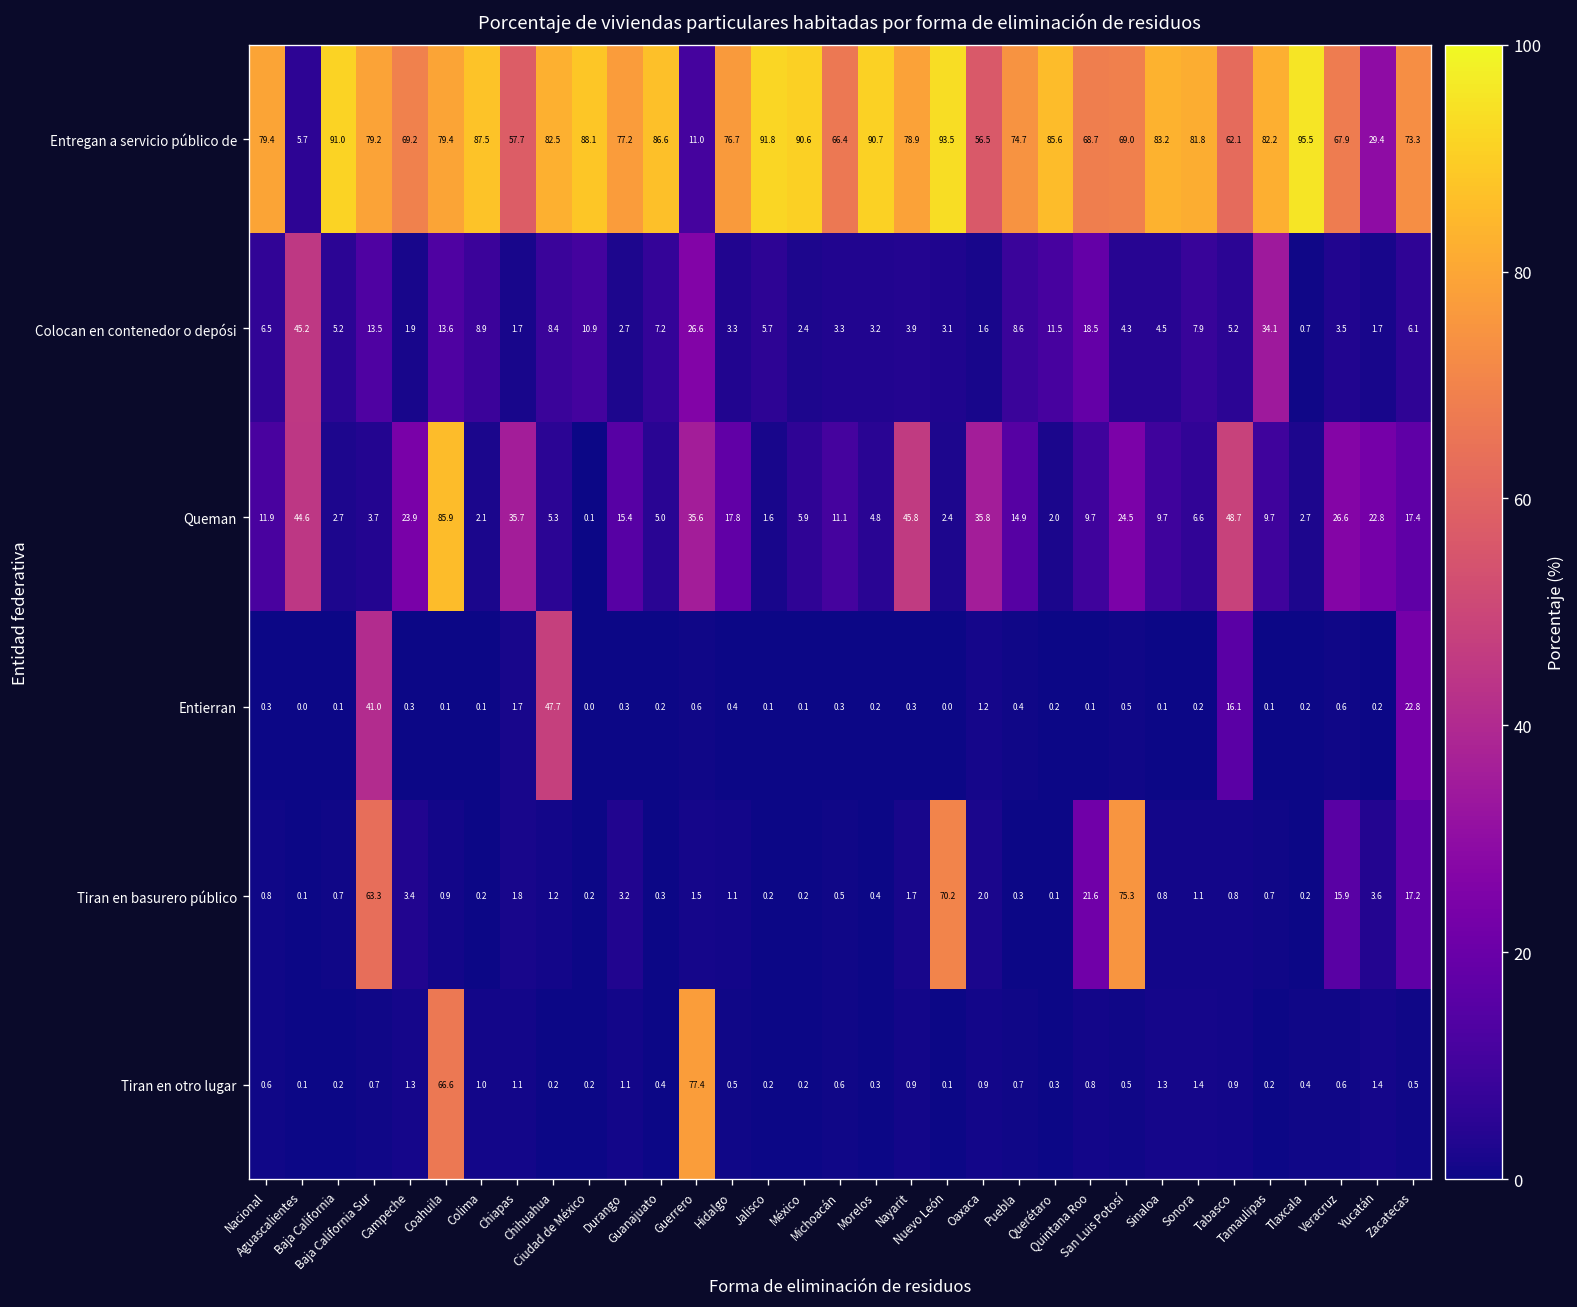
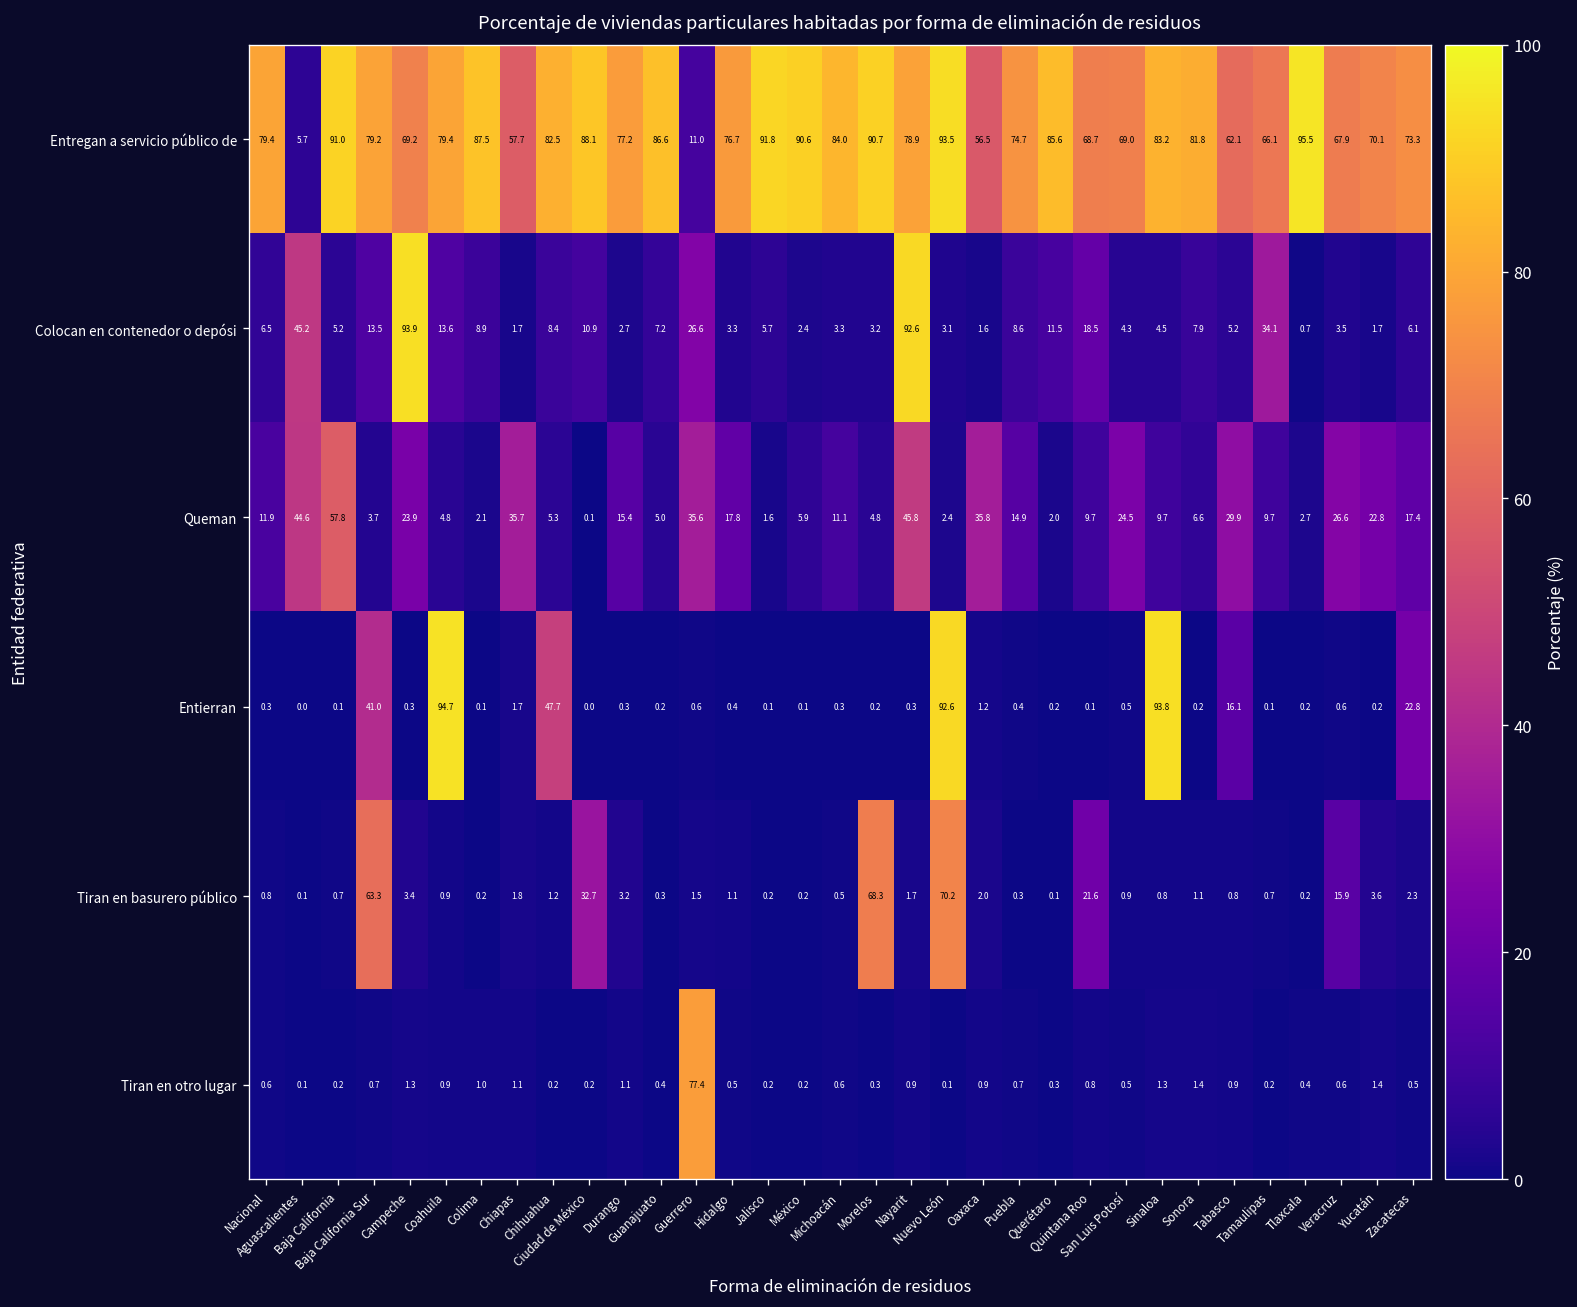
Entregan a servicio público de, Michoacán: 66.4 -> 84.0
Entregan a servicio público de, Tamaulipas: 82.2 -> 66.1
Entregan a servicio público de, Yucatán: 29.4 -> 70.1
Colocan en contenedor o depósi, Campeche: 1.9 -> 93.9
Colocan en contenedor o depósi, Nayarit: 3.9 -> 92.6
Queman, Baja California: 2.7 -> 57.8
Queman, Coahuila: 85.9 -> 4.8
Queman, Tabasco: 48.7 -> 29.9
Entierran, Coahuila: 0.1 -> 94.7
Entierran, Nuevo León: 0.0 -> 92.6
Entierran, Sinaloa: 0.1 -> 93.8
Tiran en basurero público, Ciudad de México: 0.2 -> 32.7
Tiran en basurero público, Morelos: 0.4 -> 68.3
Tiran en basurero público, San Luis Potosí: 75.3 -> 0.9
Tiran en basurero público, Zacatecas: 17.2 -> 2.3
Tiran en otro lugar, Coahuila: 66.6 -> 0.9
